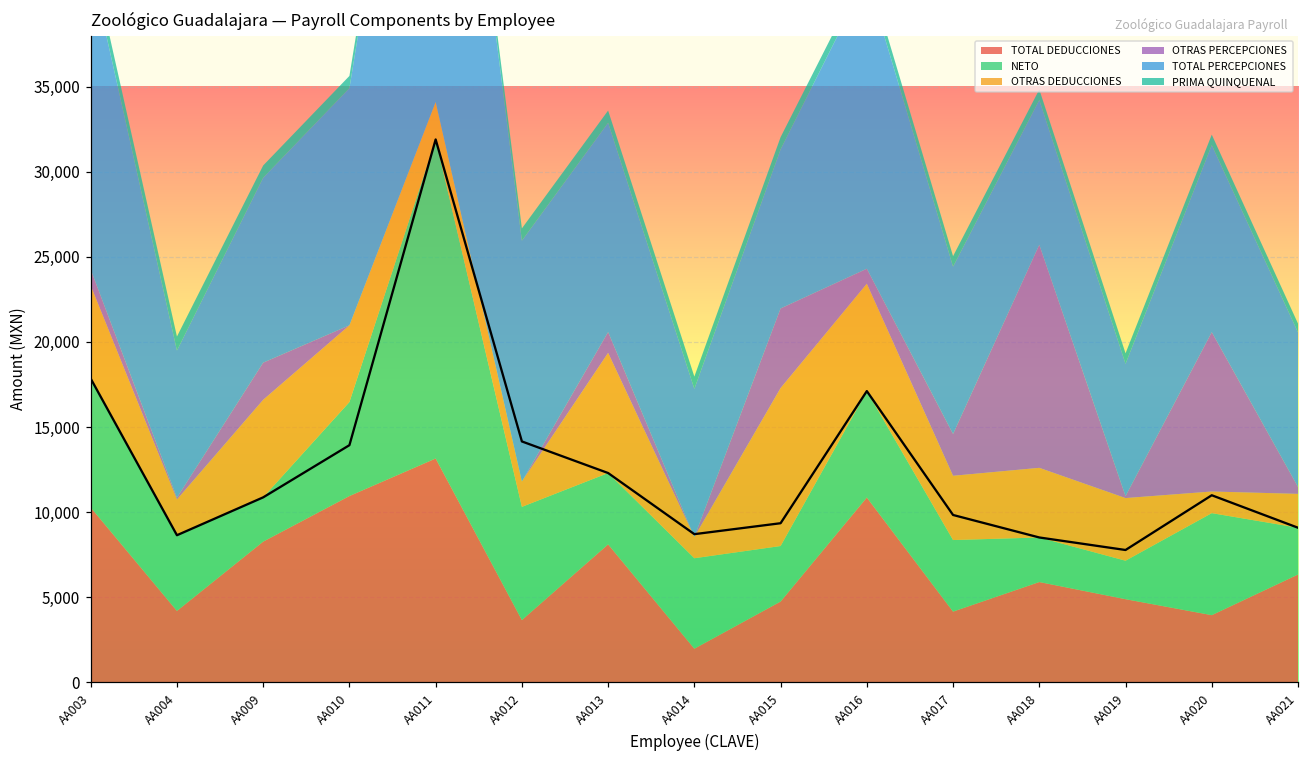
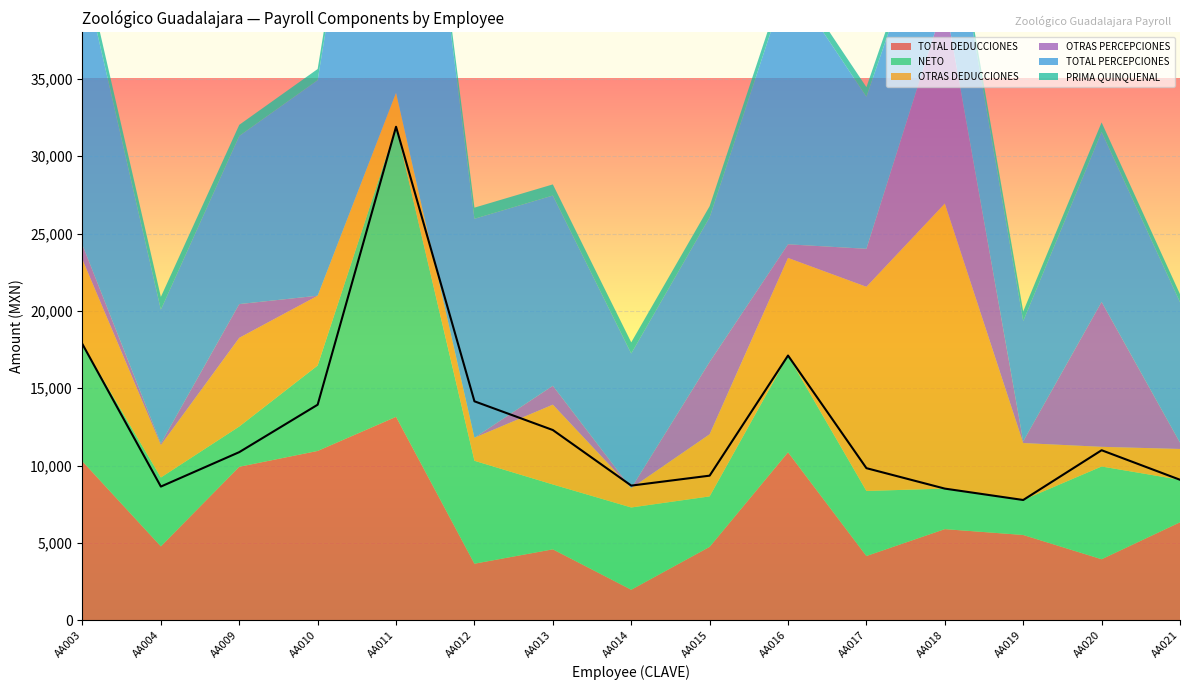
TOTAL DEDUCCIONES, AA004: 4,200 -> 4,800
TOTAL DEDUCCIONES, AA009: 8,300 -> 9,900
TOTAL DEDUCCIONES, AA013: 8,100 -> 4,600
OTRAS DEDUCCIONES, AA013: 7,100 -> 5,200
OTRAS DEDUCCIONES, AA015: 9,300 -> 4,000
OTRAS DEDUCCIONES, AA017: 3,800 -> 13,200
OTRAS DEDUCCIONES, AA018: 4,100 -> 18,400
TOTAL DEDUCCIONES, AA019: 4,900 -> 5,500
